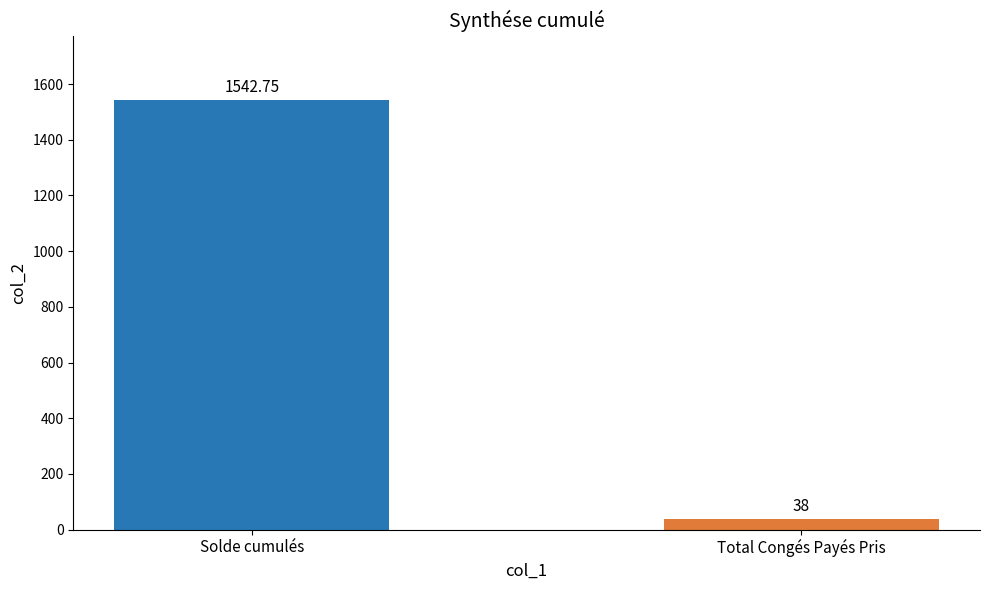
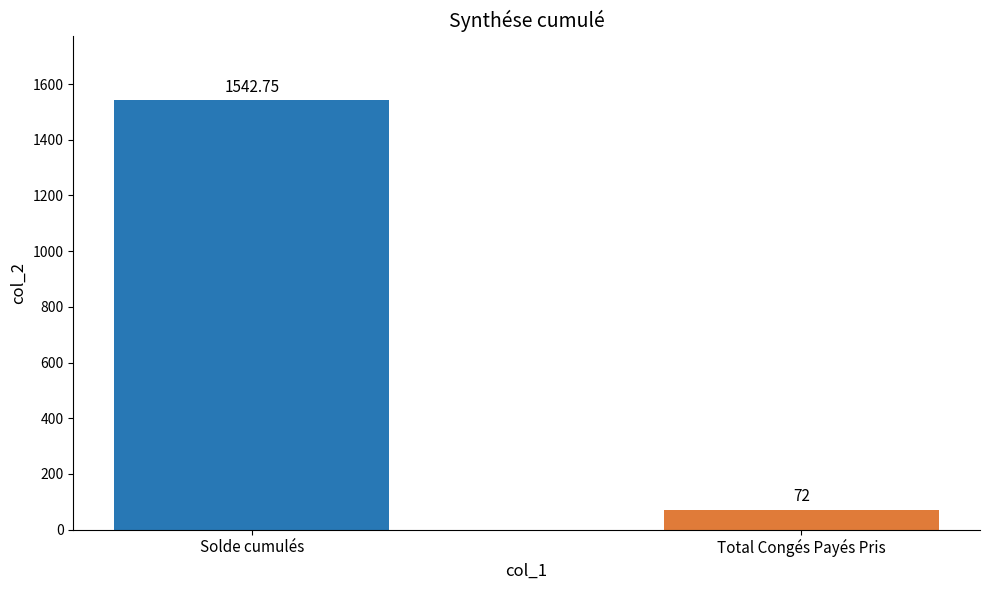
Total Congés Payés Pris: 38 -> 72
